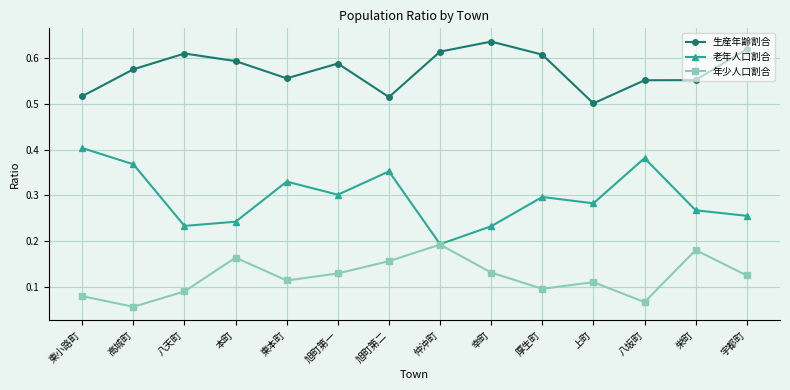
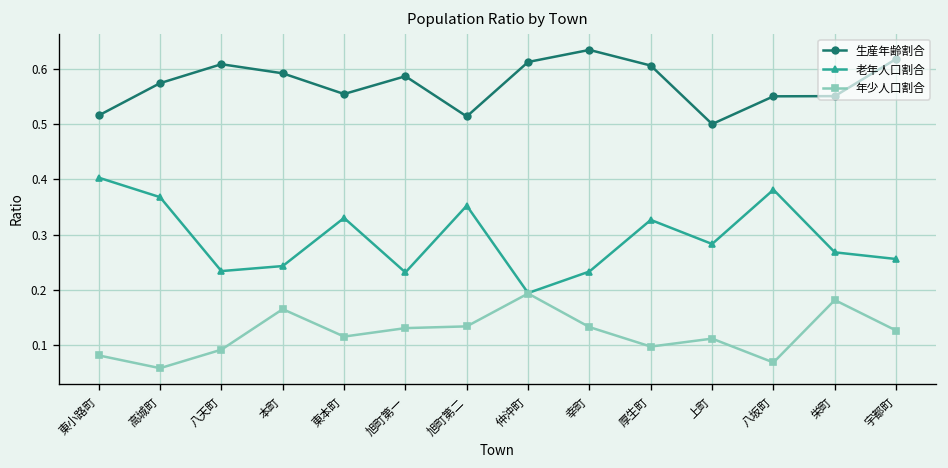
老年人口割合, 旭町第一: 0.30 -> 0.23
年少人口割合, 旭町第二: 0.16 -> 0.13
老年人口割合, 厚生町: 0.30 -> 0.33
